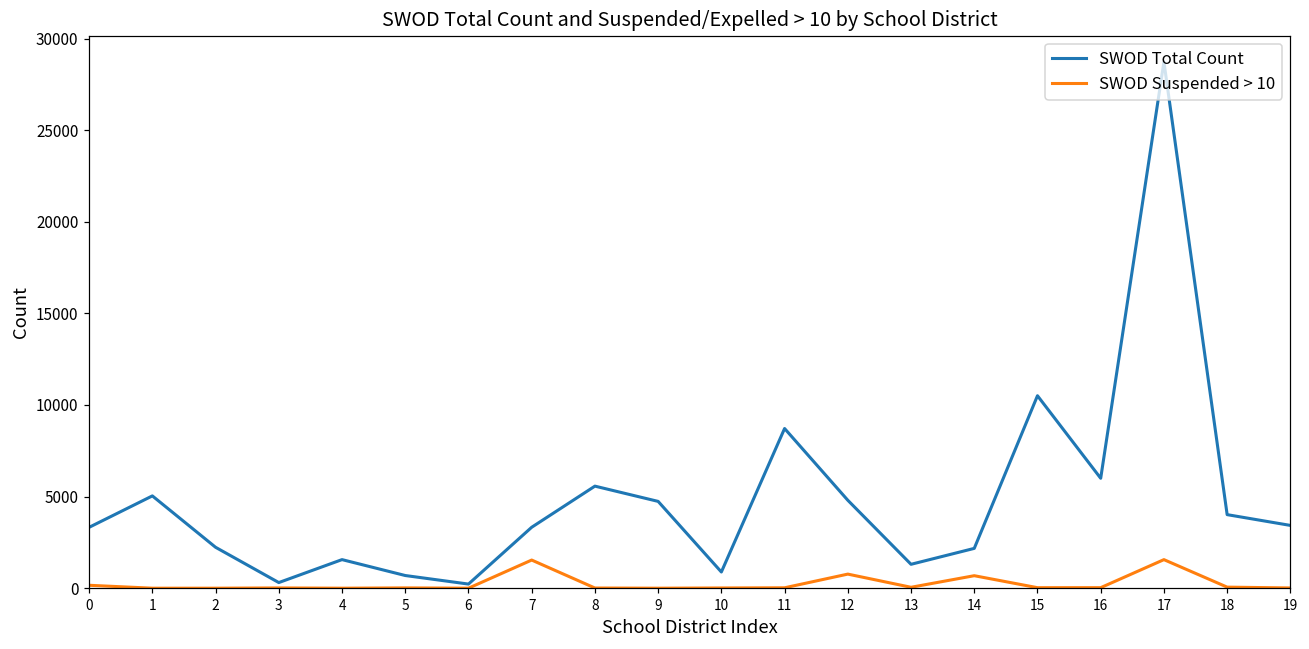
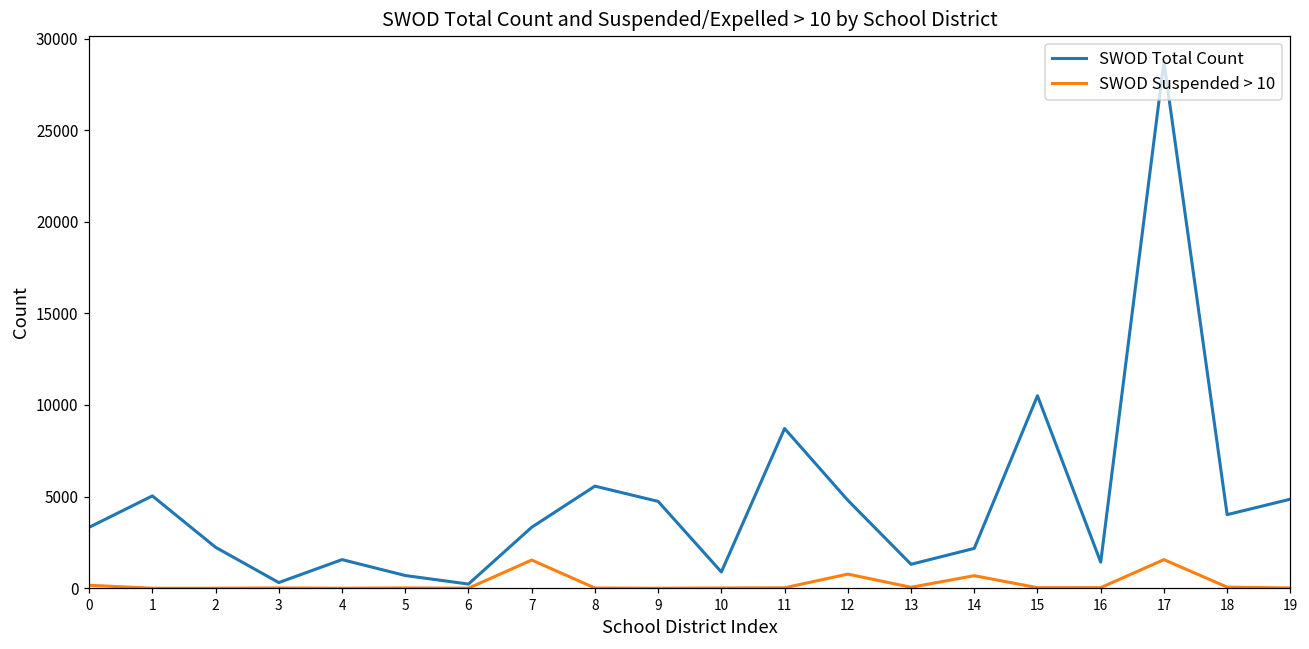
SWOD Total Count, 16: 6000 -> 1400
SWOD Total Count, 19: 3400 -> 4900
